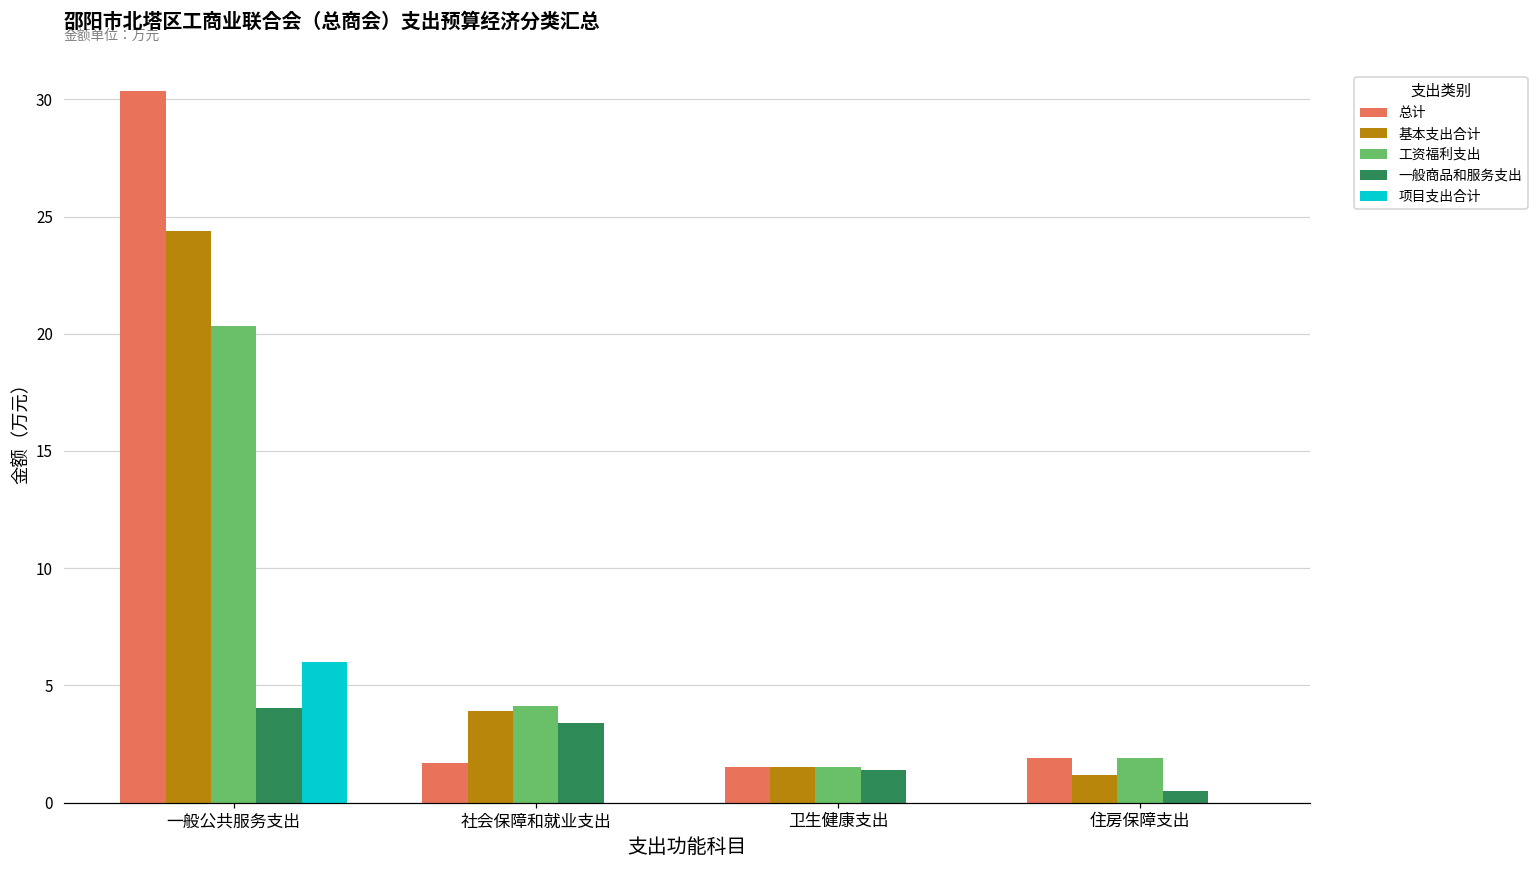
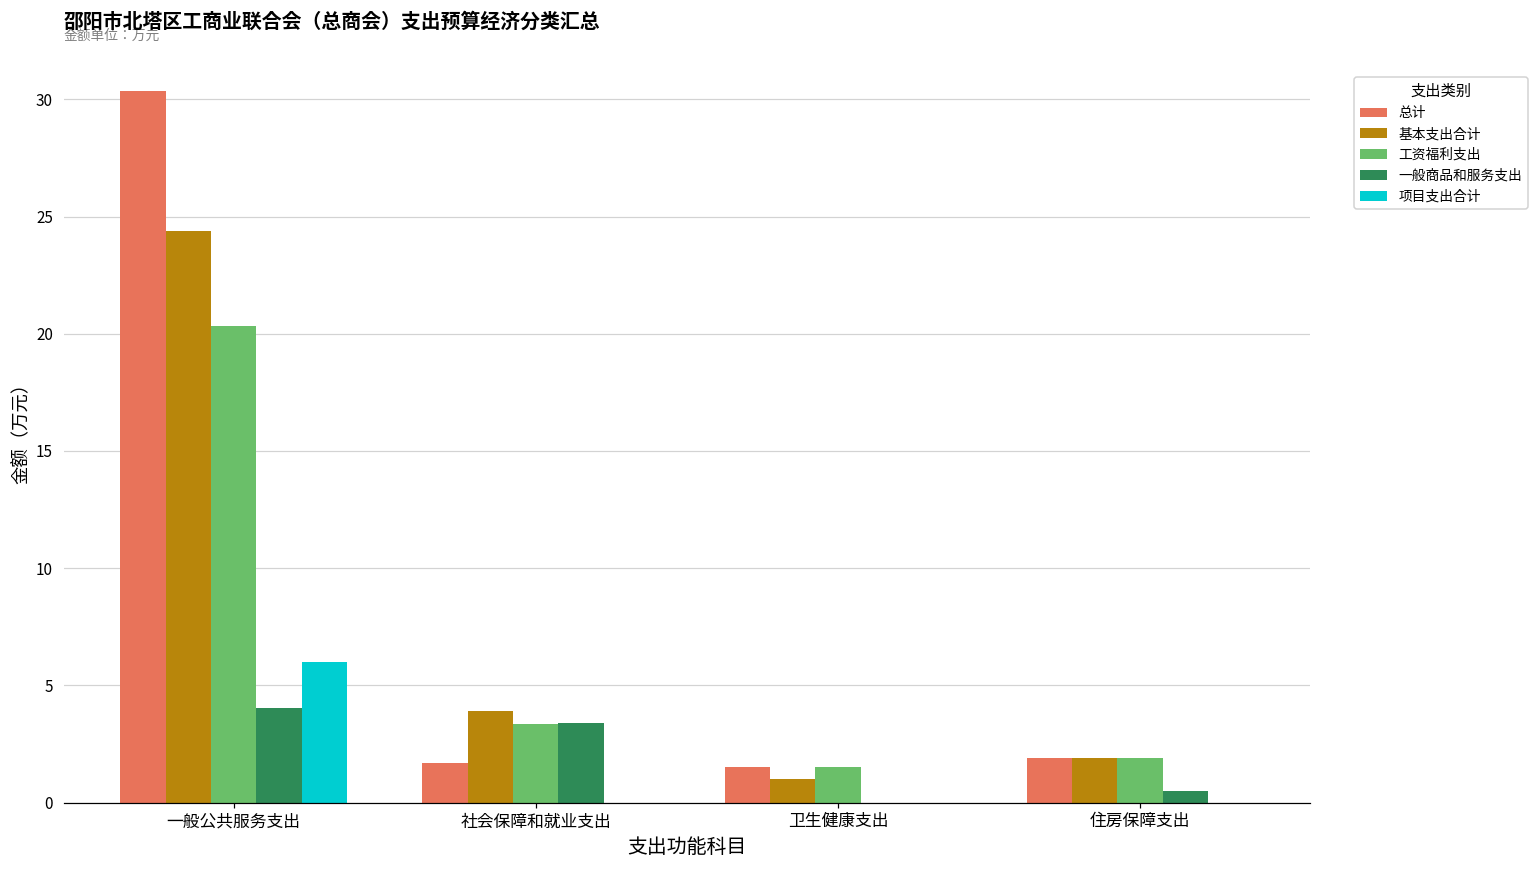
工资福利支出, 社会保障和就业支出: 4.1 -> 3.3
基本支出合计, 卫生健康支出: 1.5 -> 1.0
一般商品和服务支出, 卫生健康支出: 1.4 -> 0.0
基本支出合计, 住房保障支出: 1.2 -> 1.9
